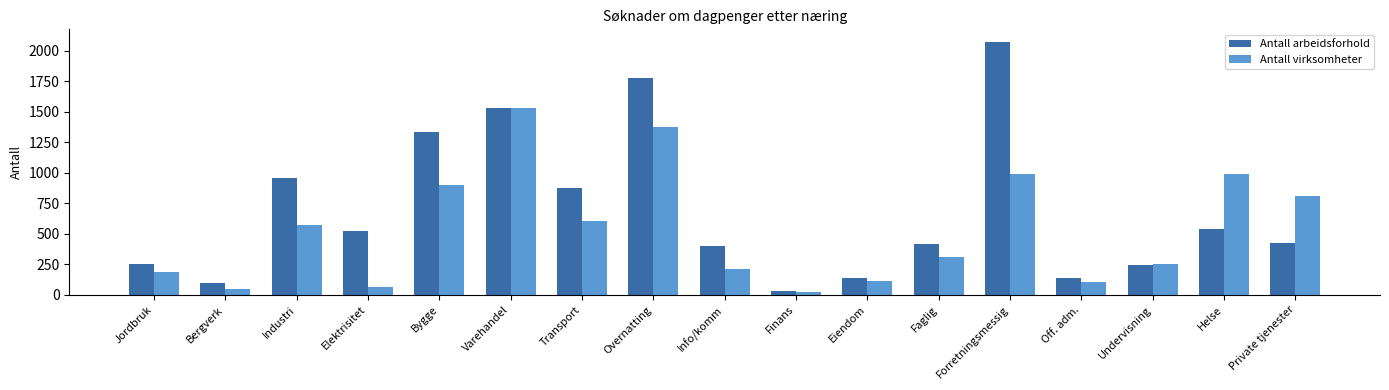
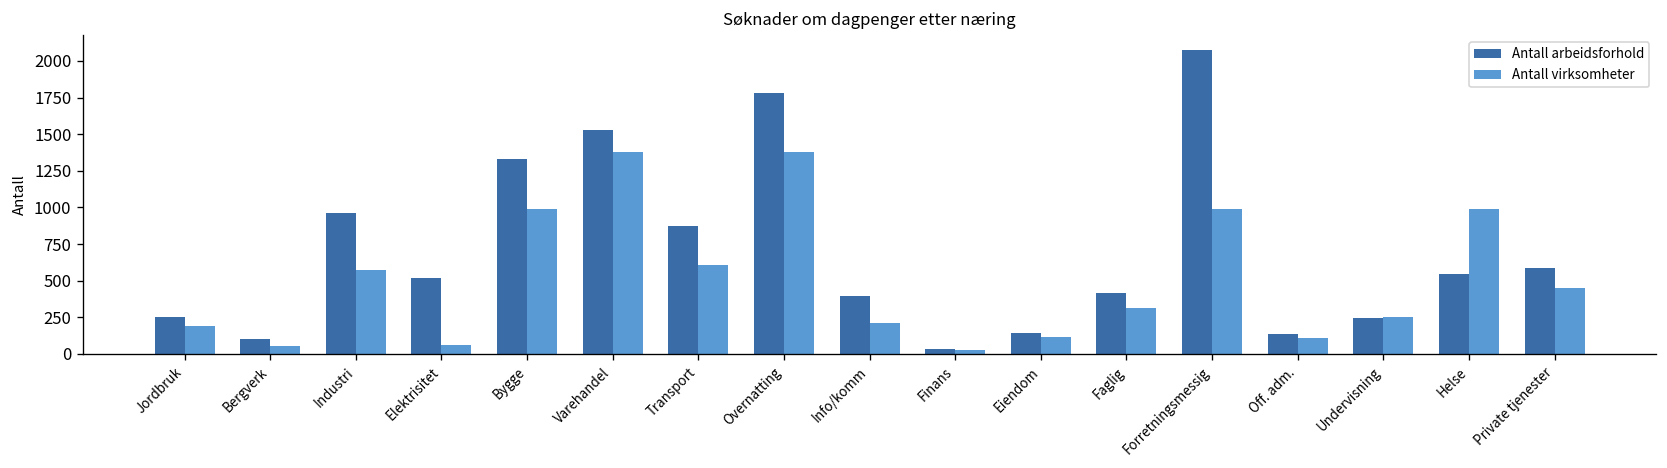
Antall virksomheter, Bygge: 900 -> 990
Antall virksomheter, Varehandel: 1530 -> 1380
Antall arbeidsforhold, Private tjenester: 430 -> 580
Antall virksomheter, Private tjenester: 810 -> 450
